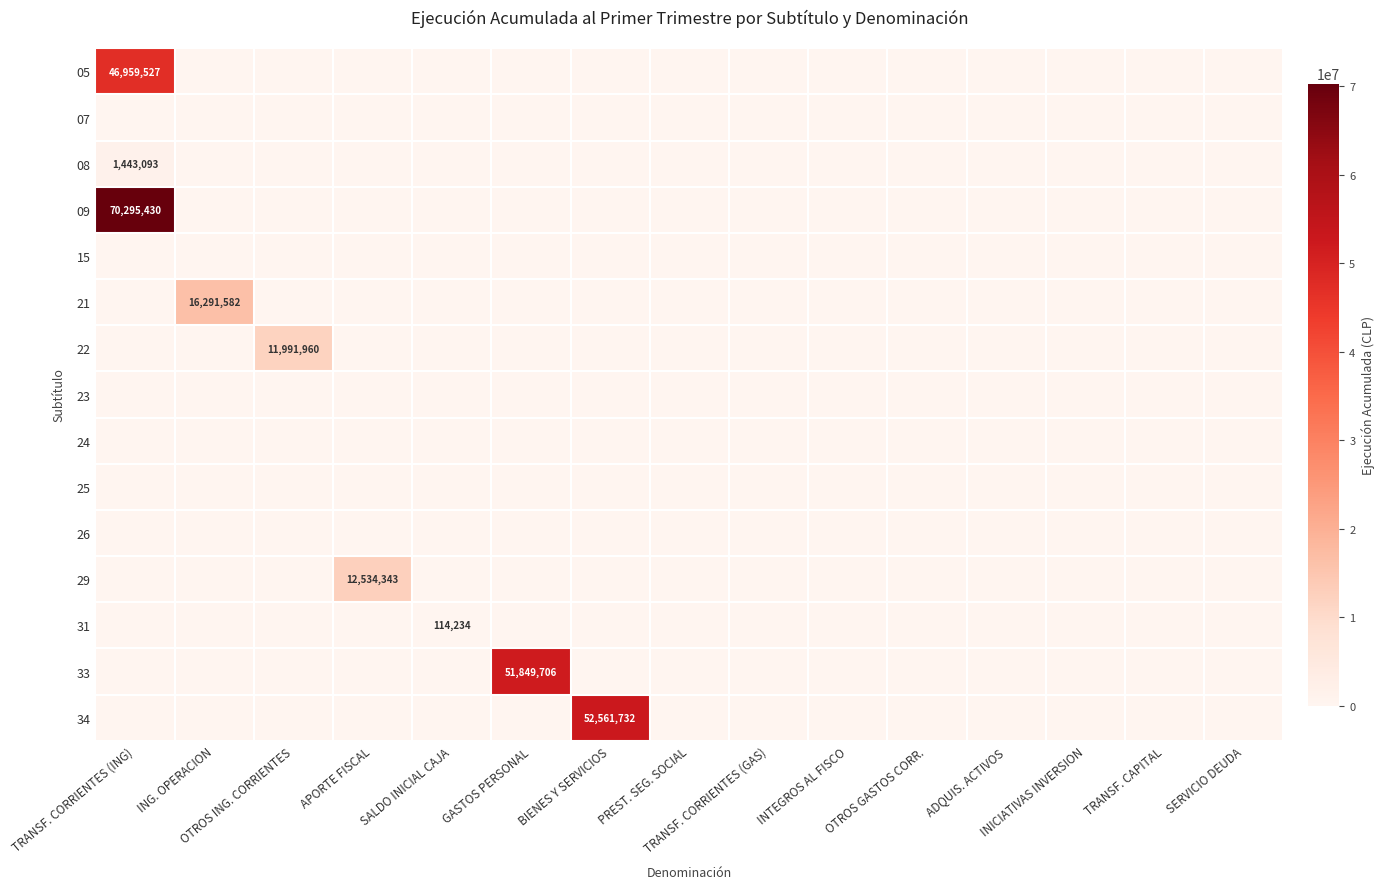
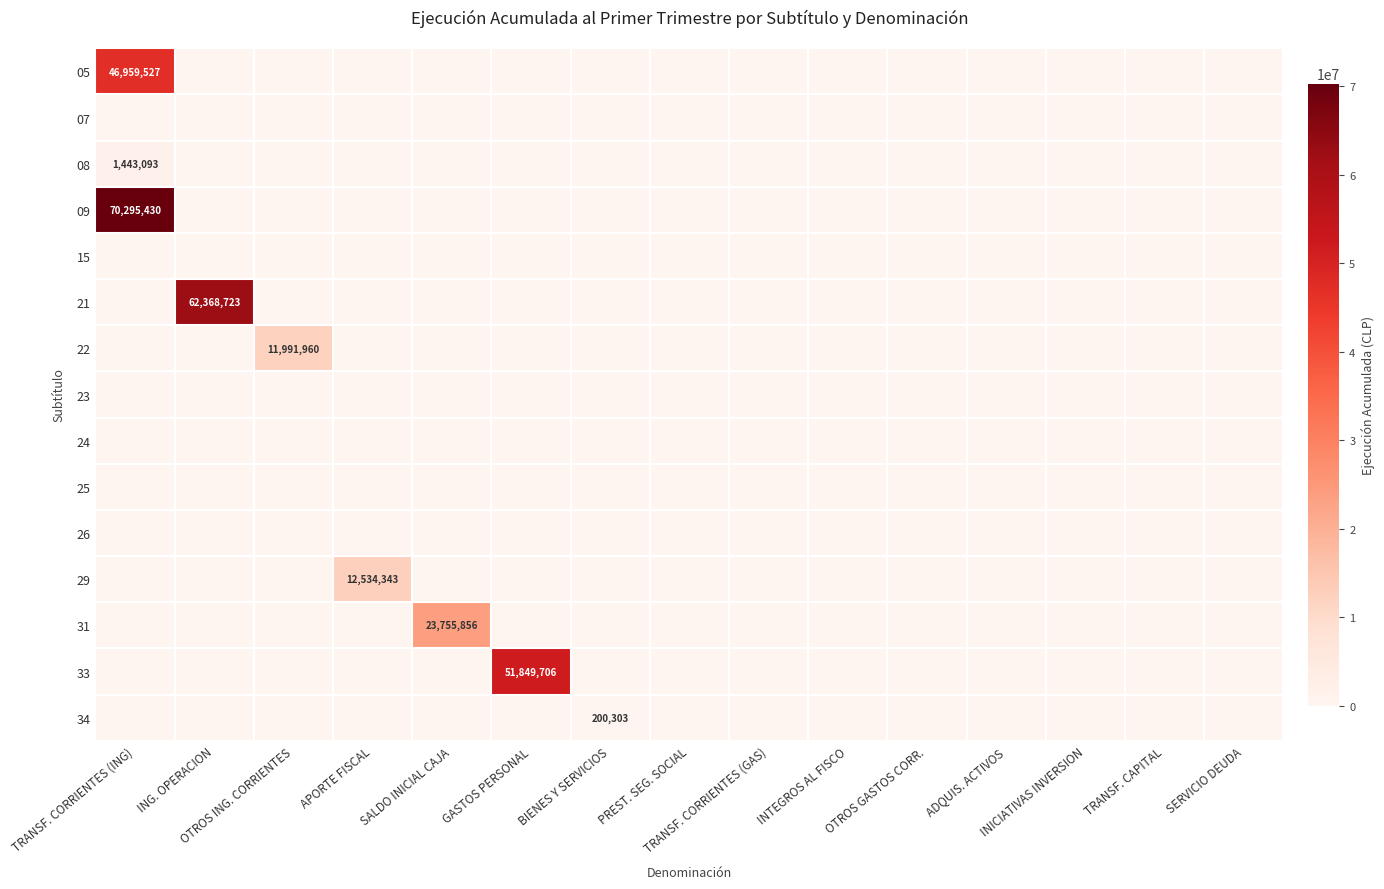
21, ING. OPERACION: 16,291,582 -> 62,368,723
31, SALDO INICIAL CAJA: 114,234 -> 23,755,856
34, BIENES Y SERVICIOS: 52,561,732 -> 200,303
